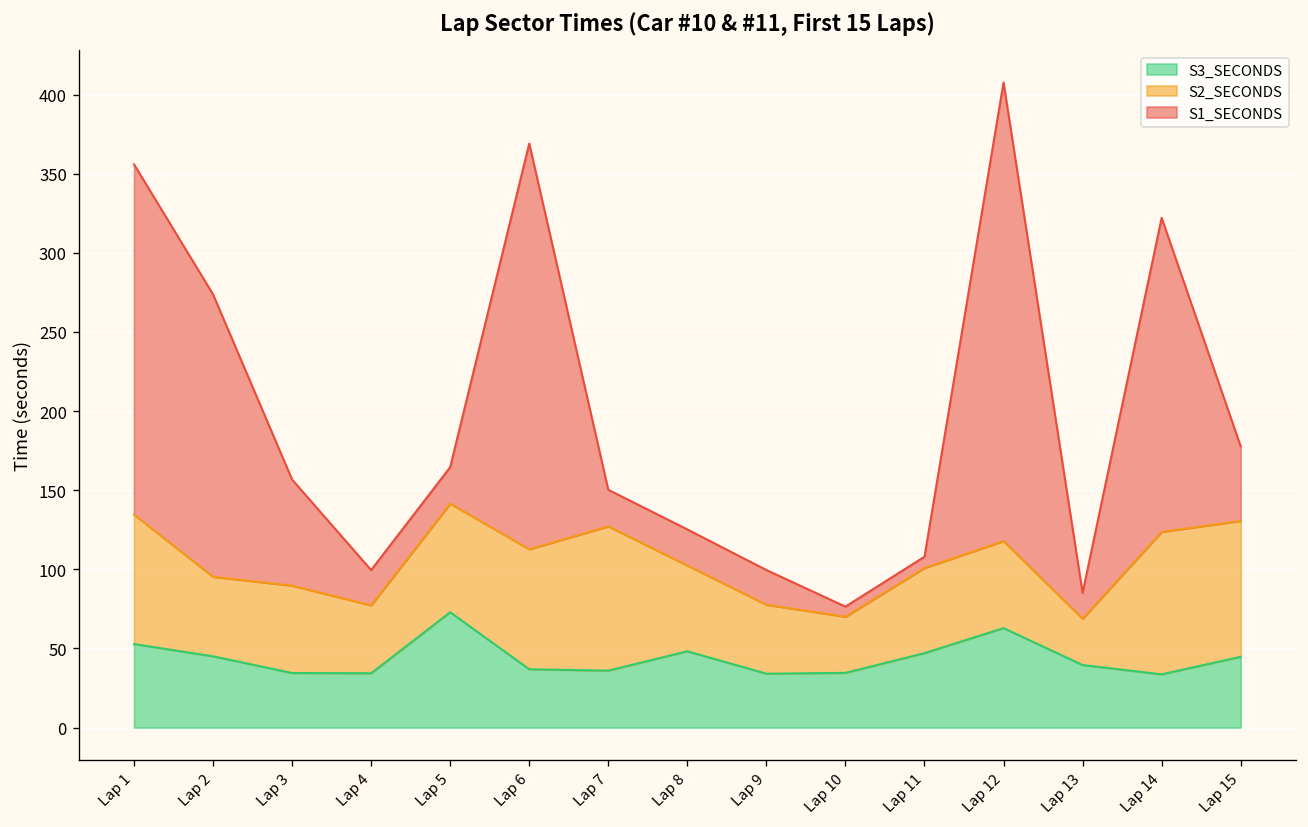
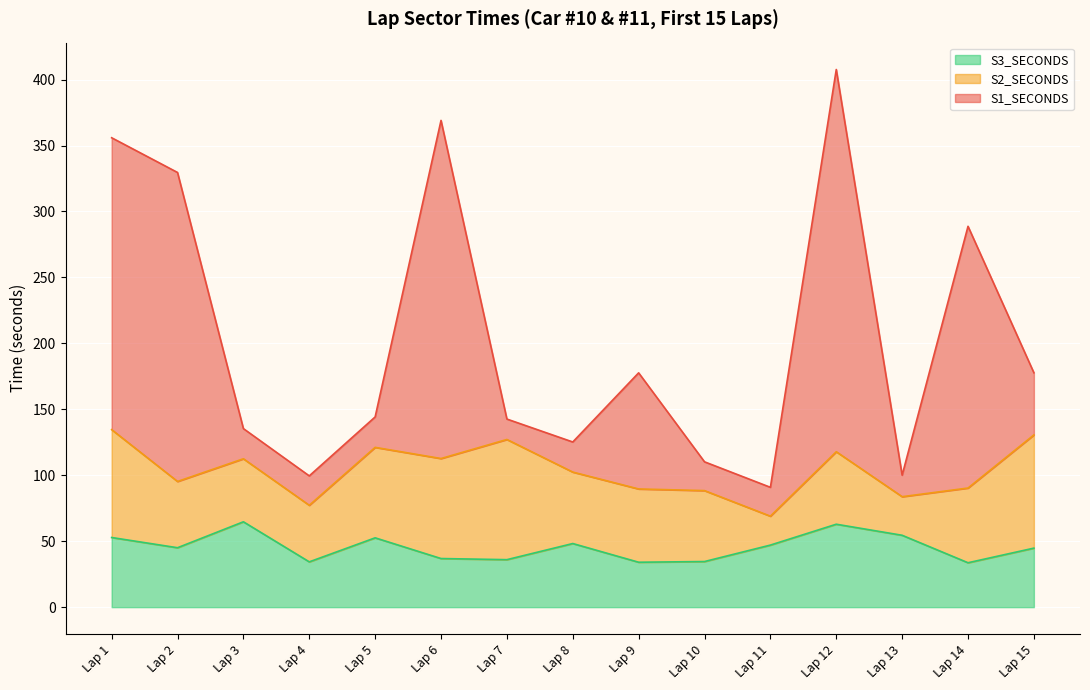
S1_SECONDS, Lap 2: 178 -> 234
S3_SECONDS, Lap 3: 35 -> 65
S2_SECONDS, Lap 3: 55 -> 48
S1_SECONDS, Lap 3: 67 -> 23
S3_SECONDS, Lap 5: 73 -> 53
S1_SECONDS, Lap 7: 23 -> 15
S2_SECONDS, Lap 9: 44 -> 56
S1_SECONDS, Lap 9: 22 -> 88
S2_SECONDS, Lap 10: 35 -> 54
S1_SECONDS, Lap 10: 6 -> 22
S2_SECONDS, Lap 11: 54 -> 22
S1_SECONDS, Lap 11: 7 -> 22
S3_SECONDS, Lap 13: 40 -> 54
S2_SECONDS, Lap 14: 90 -> 57
